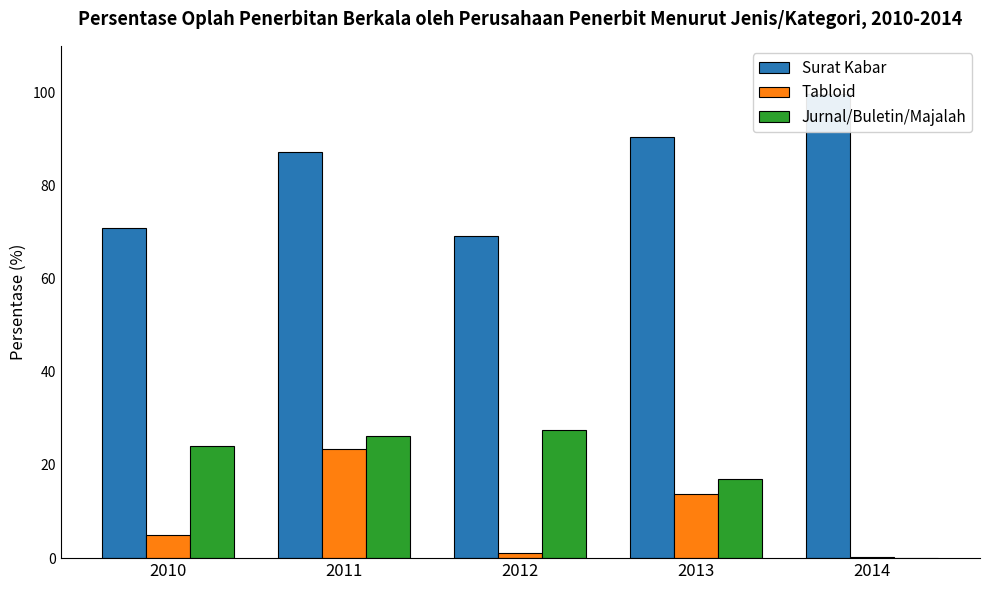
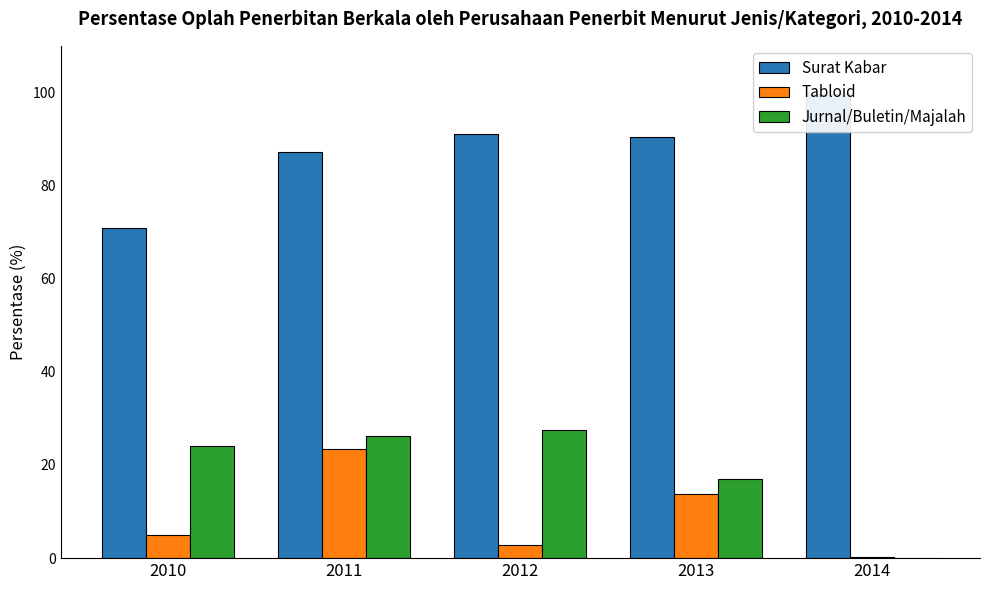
Surat Kabar, 2012: 69 -> 91
Tabloid, 2012: 1 -> 3
